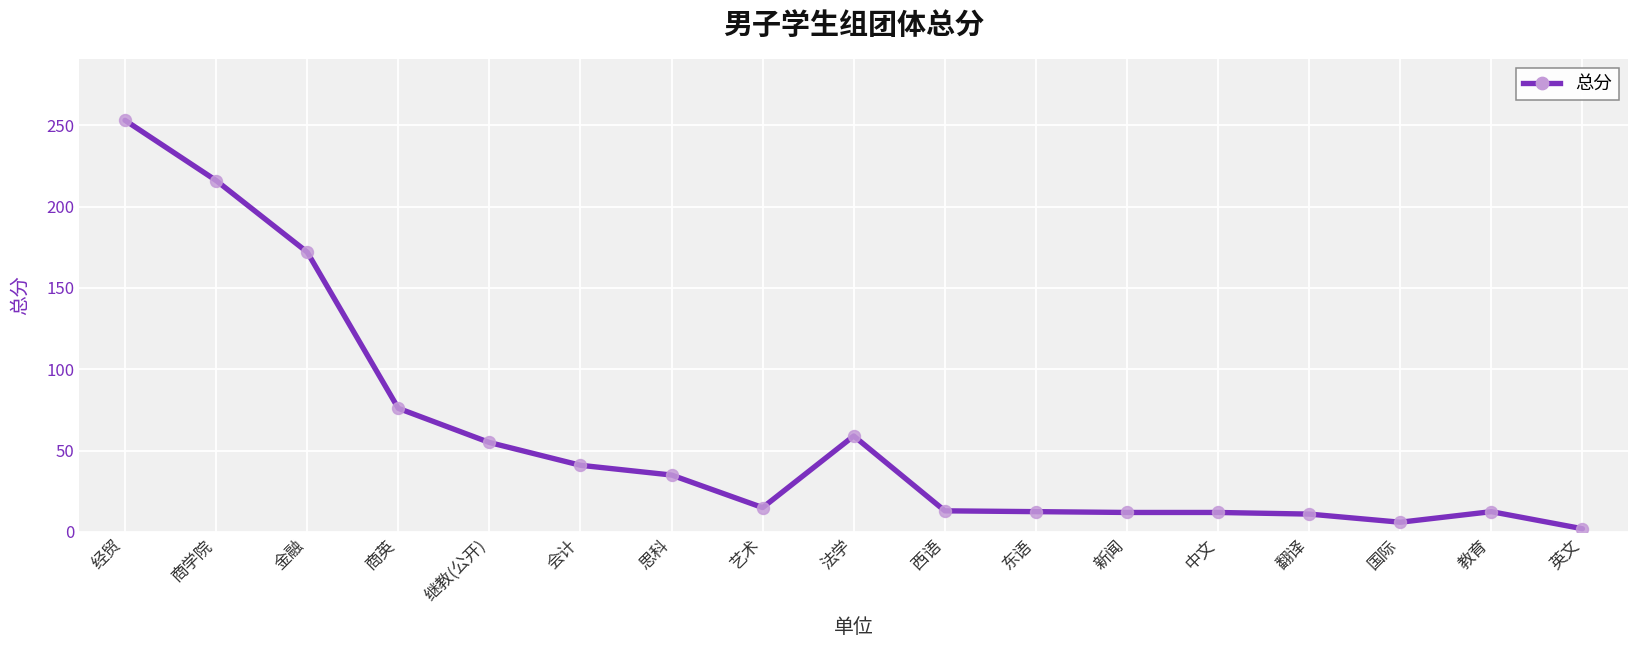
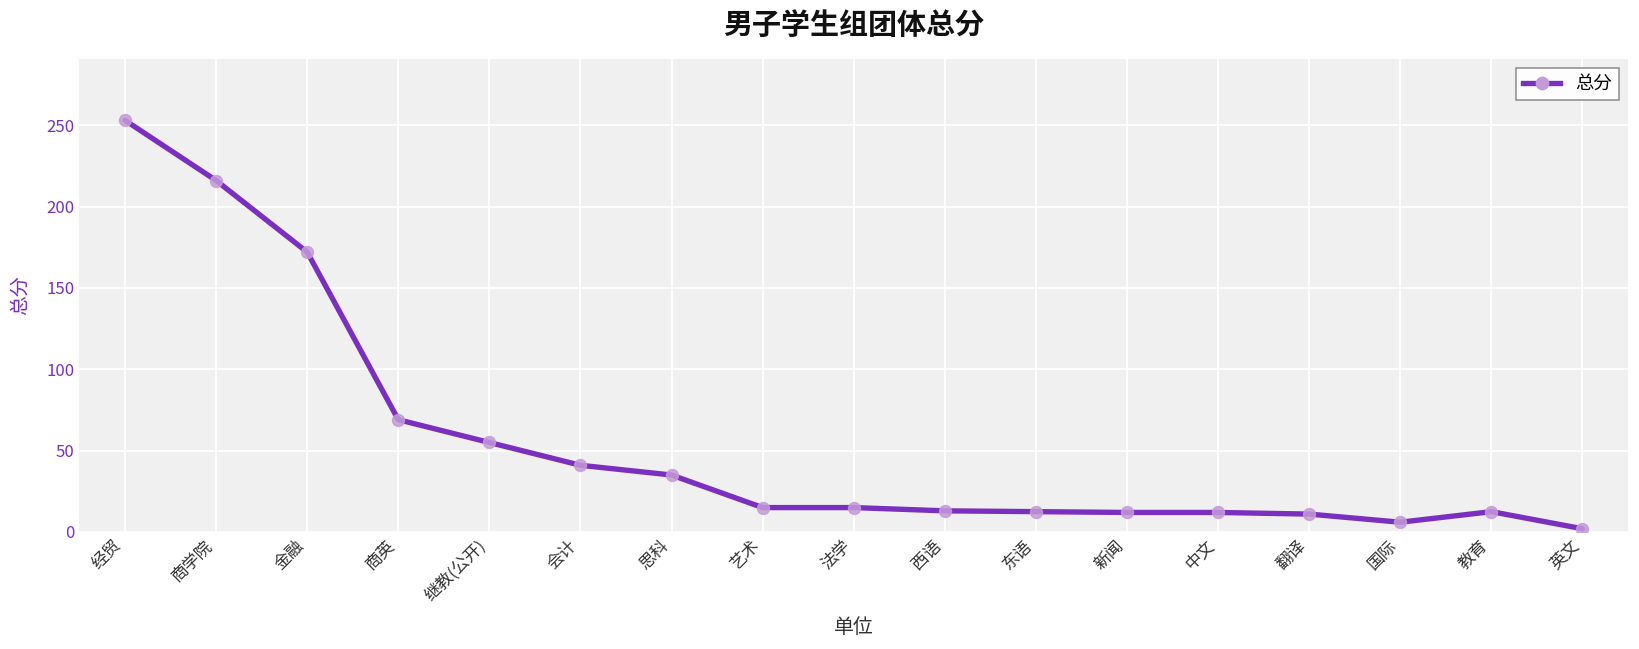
商英: 76 -> 69
法学: 59 -> 15
